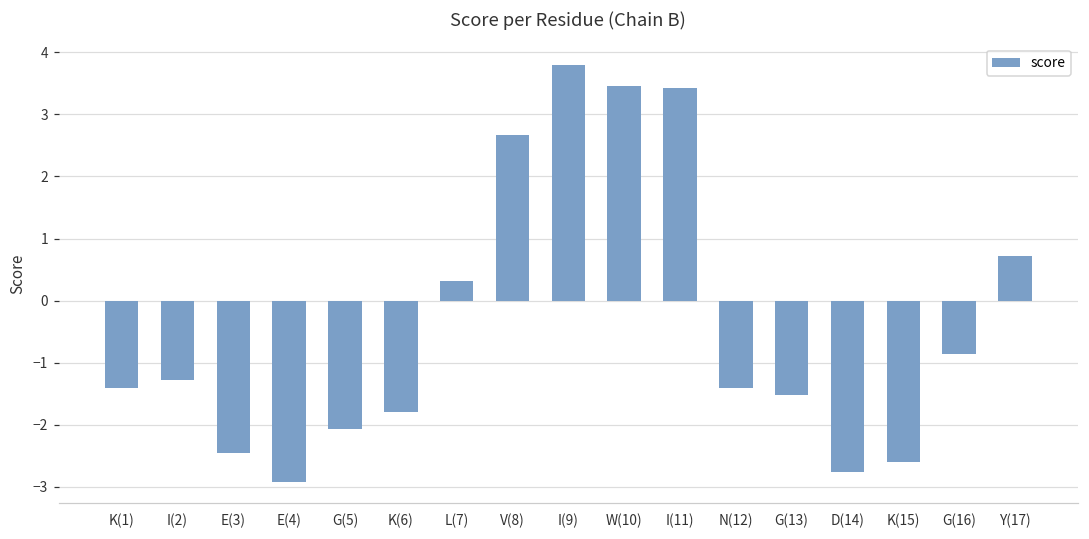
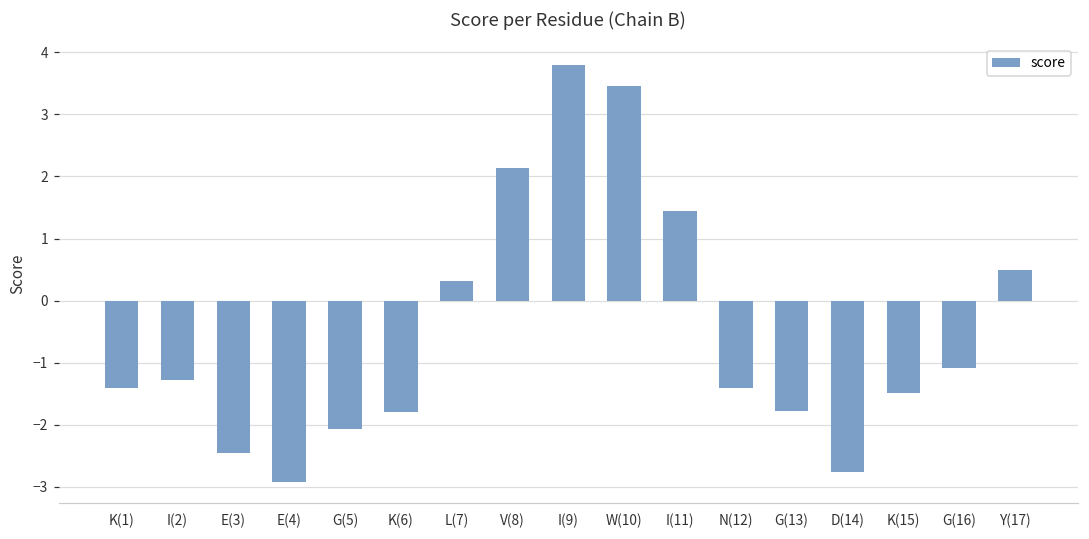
V(8): 2.7 -> 2.1
I(11): 3.4 -> 1.4
G(13): -1.5 -> -1.8
K(15): -2.6 -> -1.5
G(16): -0.9 -> -1.1
Y(17): 0.7 -> 0.5
